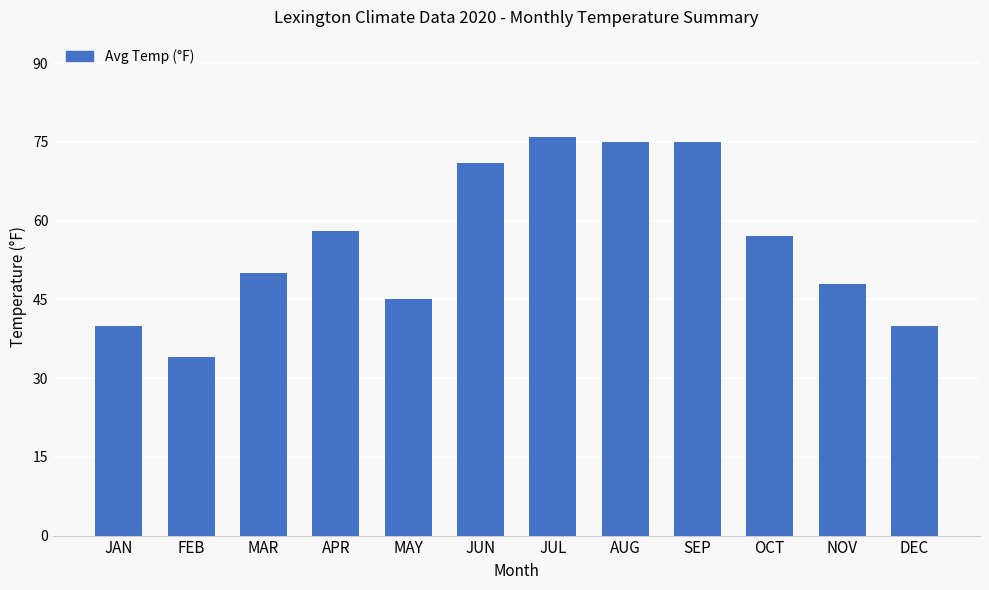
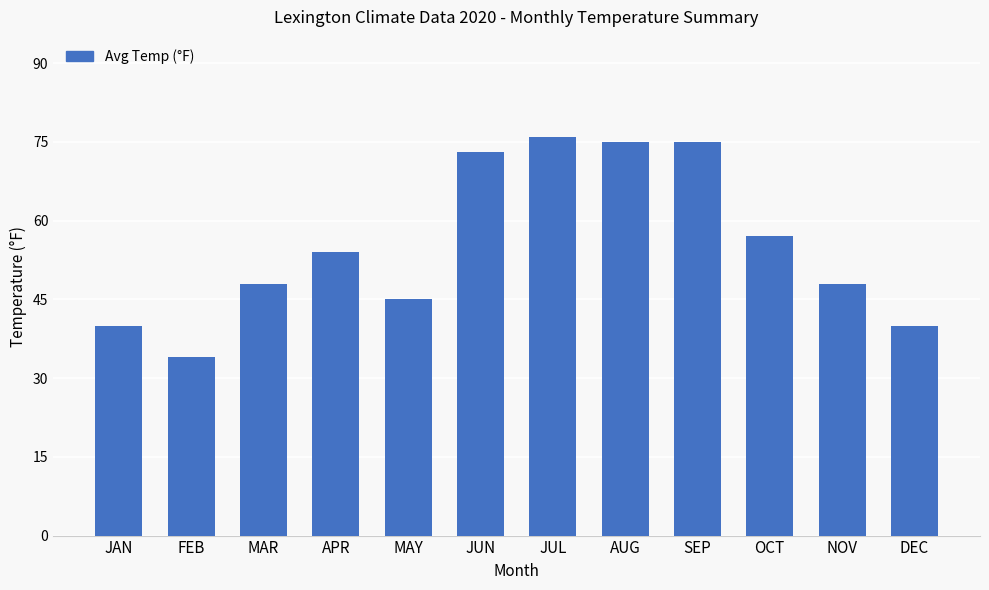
MAR: 50 -> 48
APR: 58 -> 54
JUN: 71 -> 73
